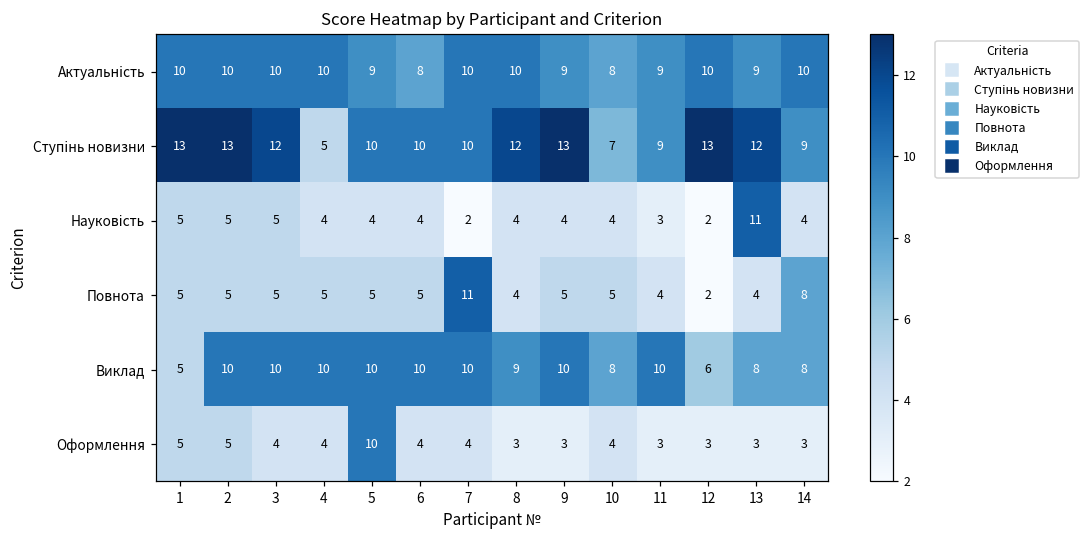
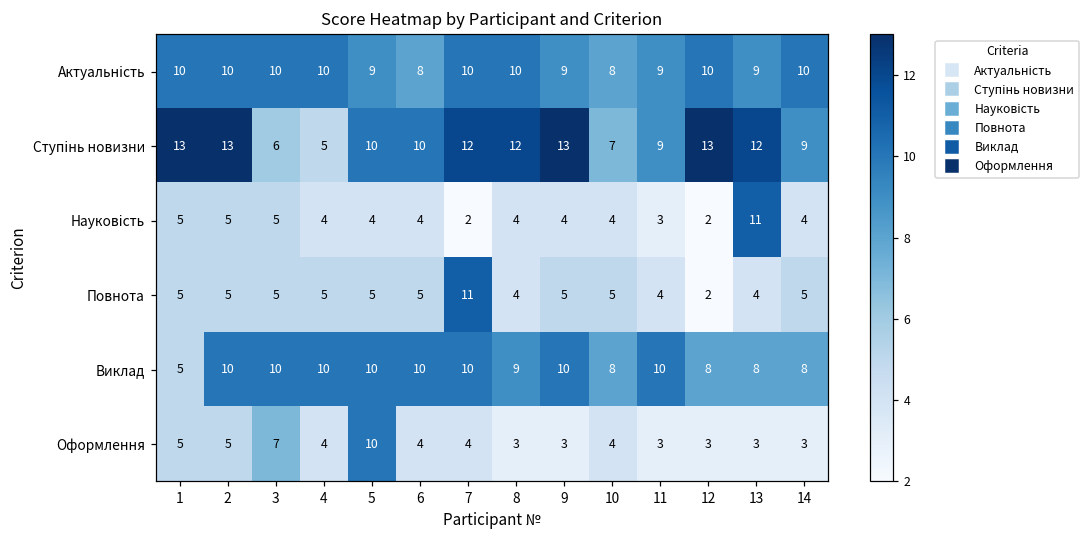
Ступінь новизни, 3: 12 -> 6
Ступінь новизни, 7: 10 -> 12
Повнота, 14: 8 -> 5
Виклад, 12: 6 -> 8
Оформлення, 3: 4 -> 7
